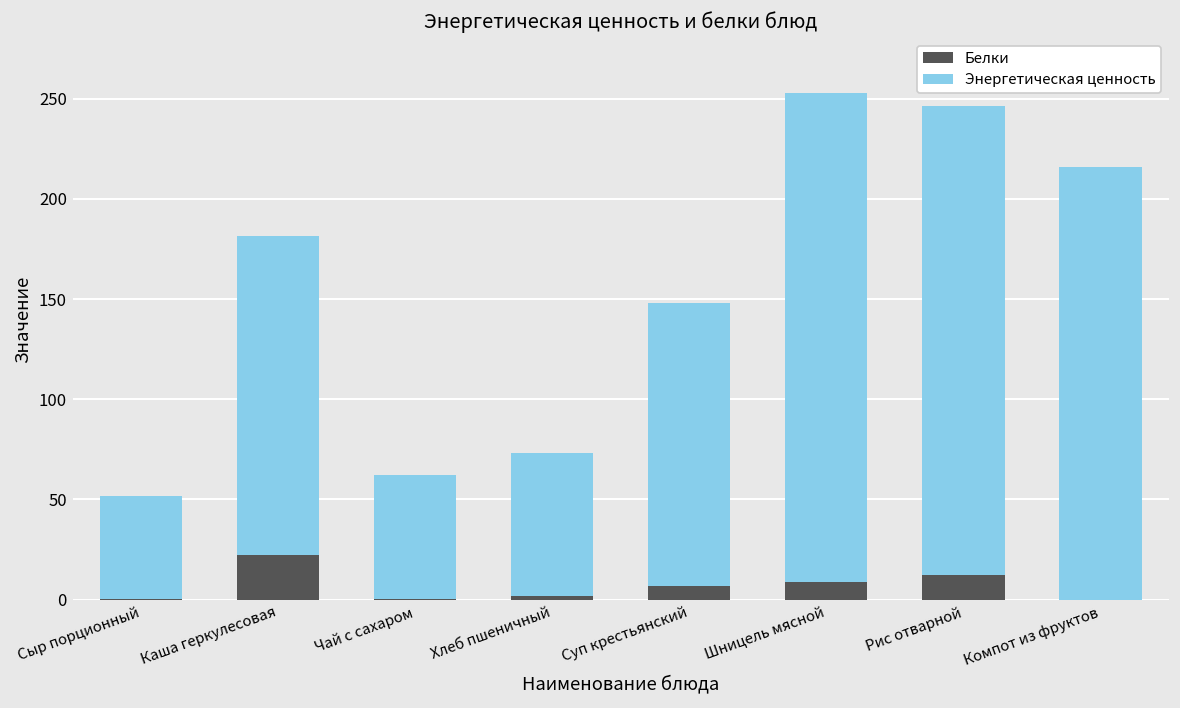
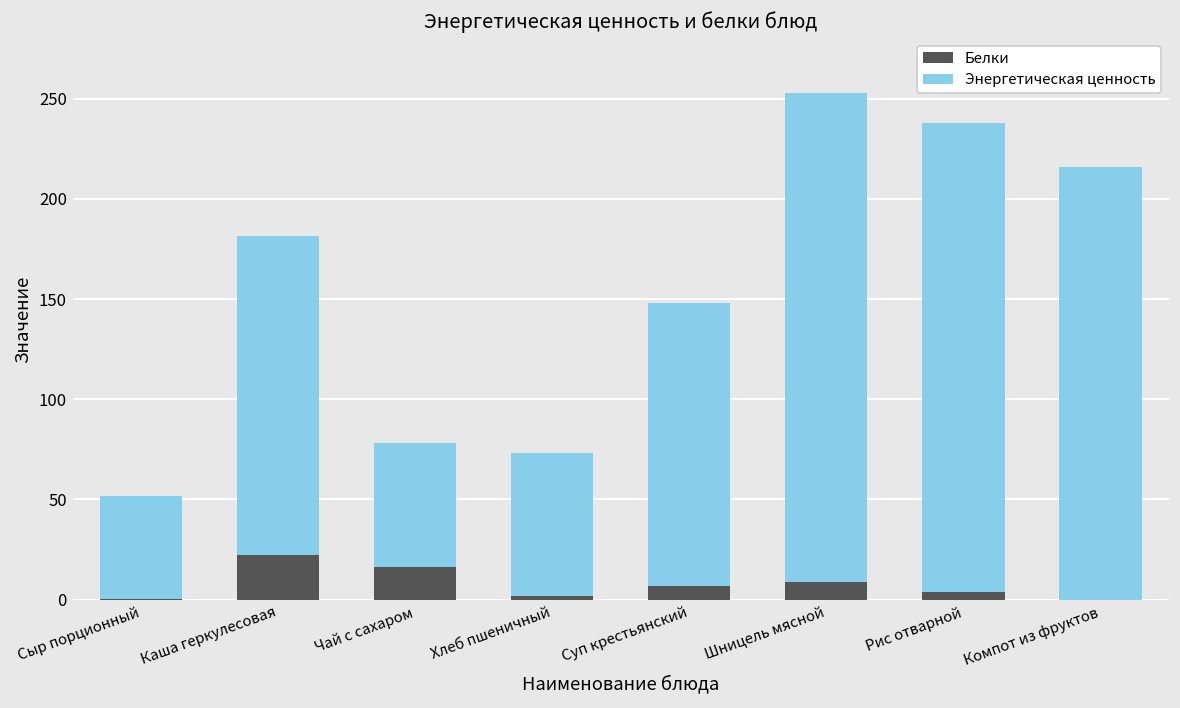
Белки, Чай с сахаром: 0 -> 16
Белки, Рис отварной: 12 -> 4
